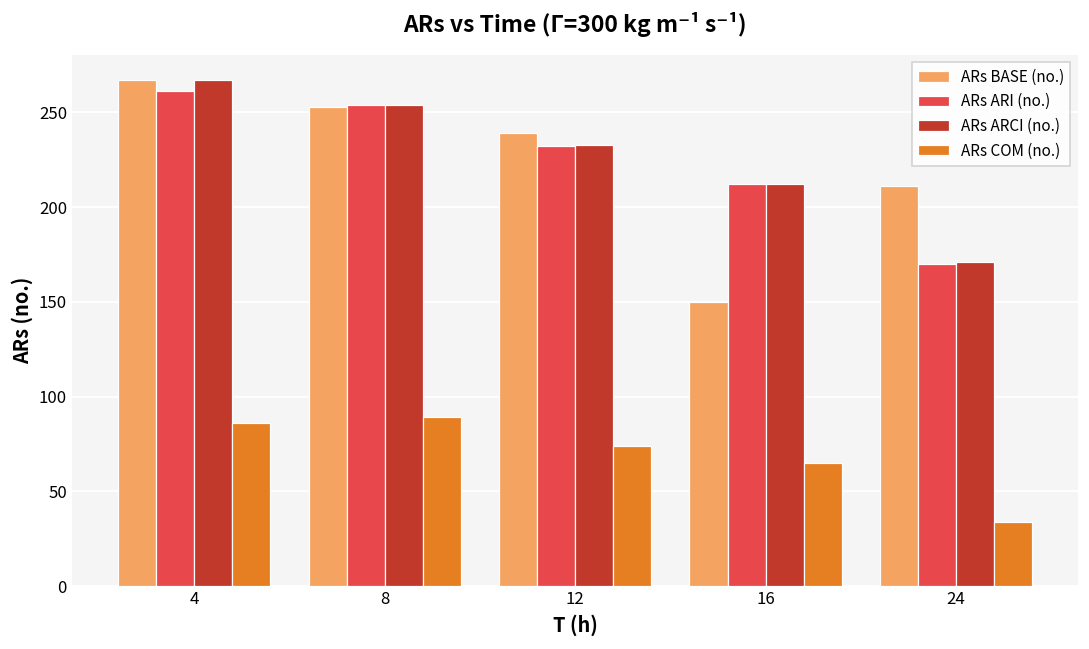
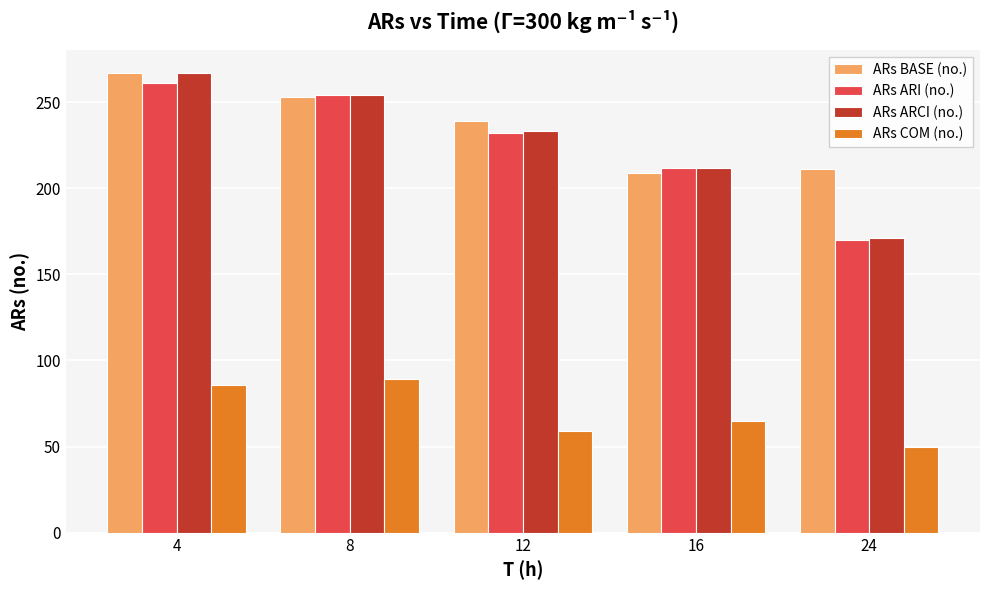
ARs COM (no.), 12: 74 -> 59
ARs BASE (no.), 16: 150 -> 209
ARs COM (no.), 24: 34 -> 50
